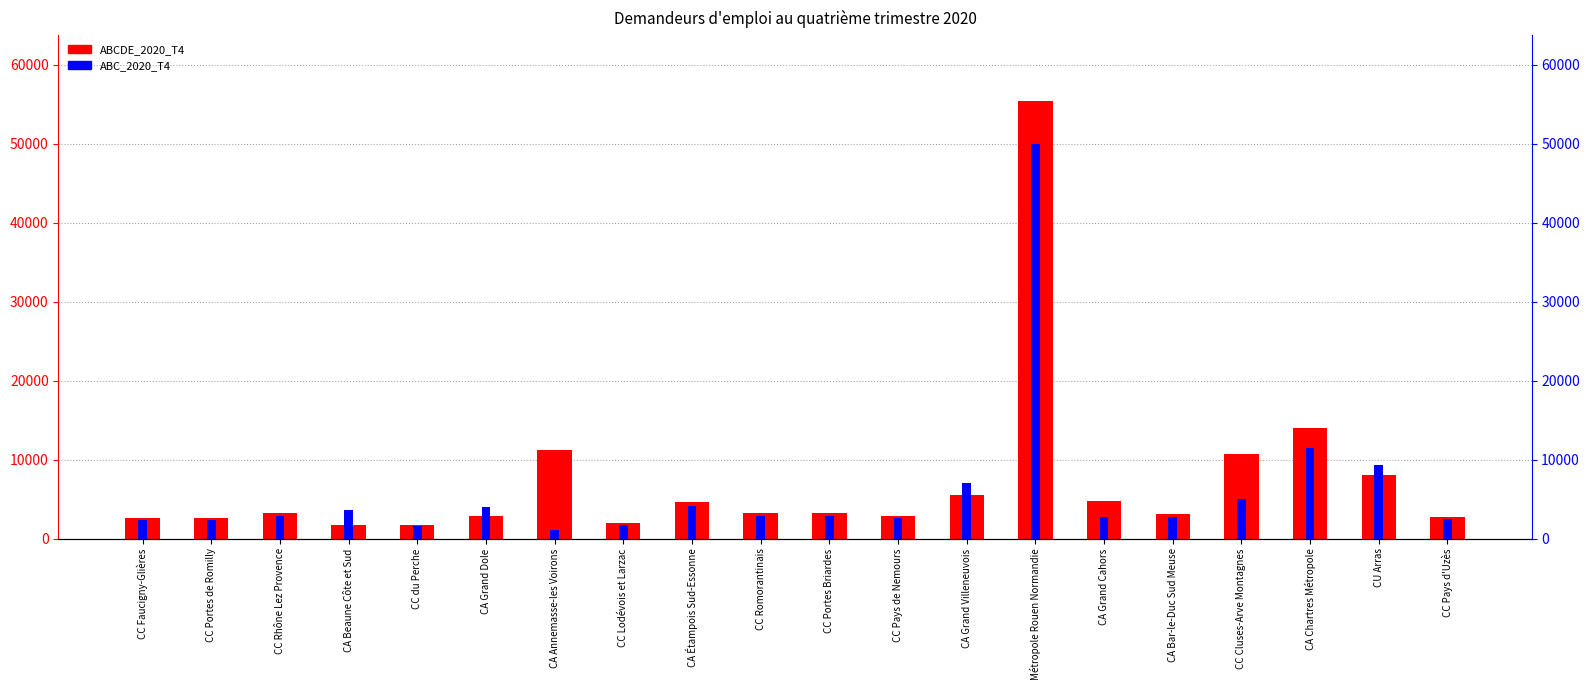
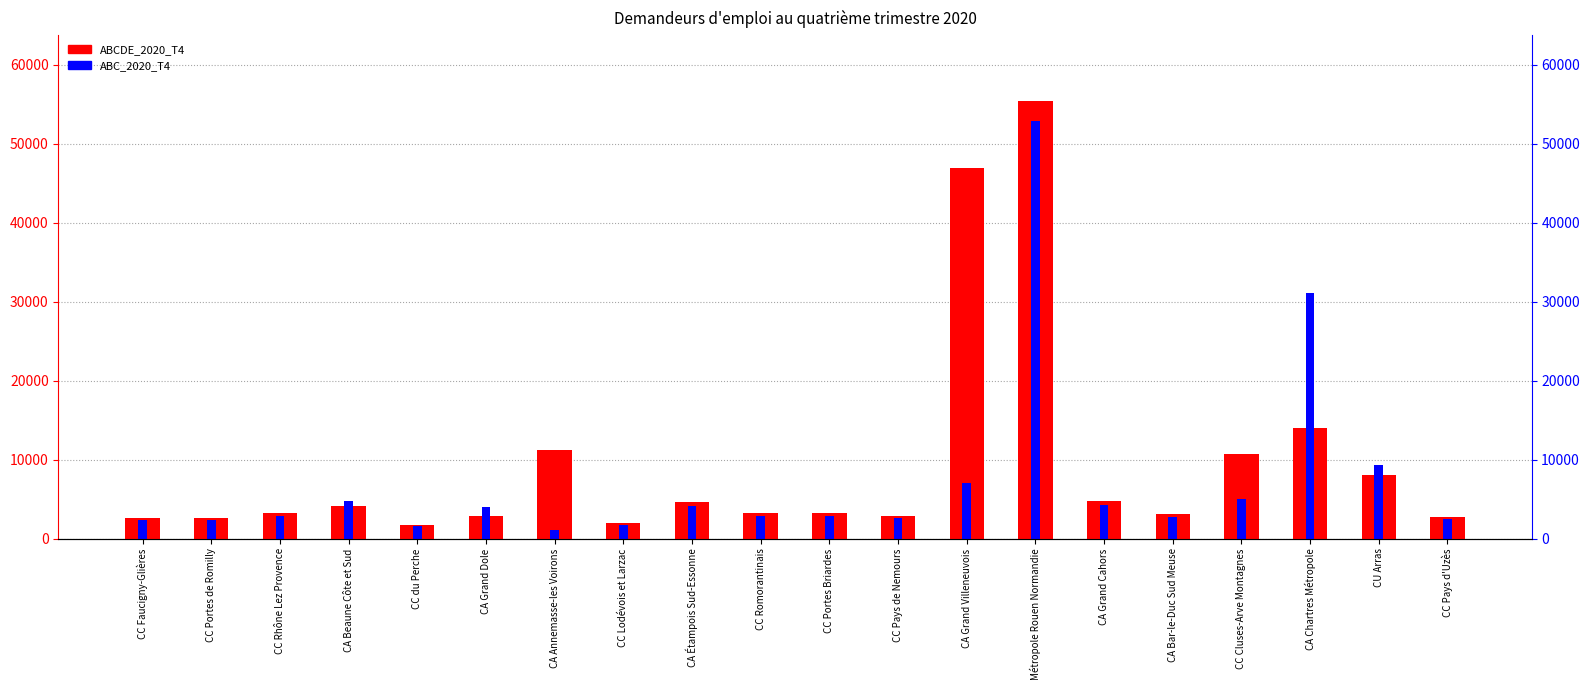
ABCDE_2020_T4, CA Beaune Côte et Sud: 2000 -> 4000
ABC_2020_T4, CA Beaune Côte et Sud: 4000 -> 5000
ABCDE_2020_T4, CA Grand Villeneuvois: 5000 -> 47000
ABC_2020_T4, Métropole Rouen Normandie: 50000 -> 53000
ABC_2020_T4, CA Grand Cahors: 3000 -> 4000
ABC_2020_T4, CA Chartres Métropole: 12000 -> 31000
